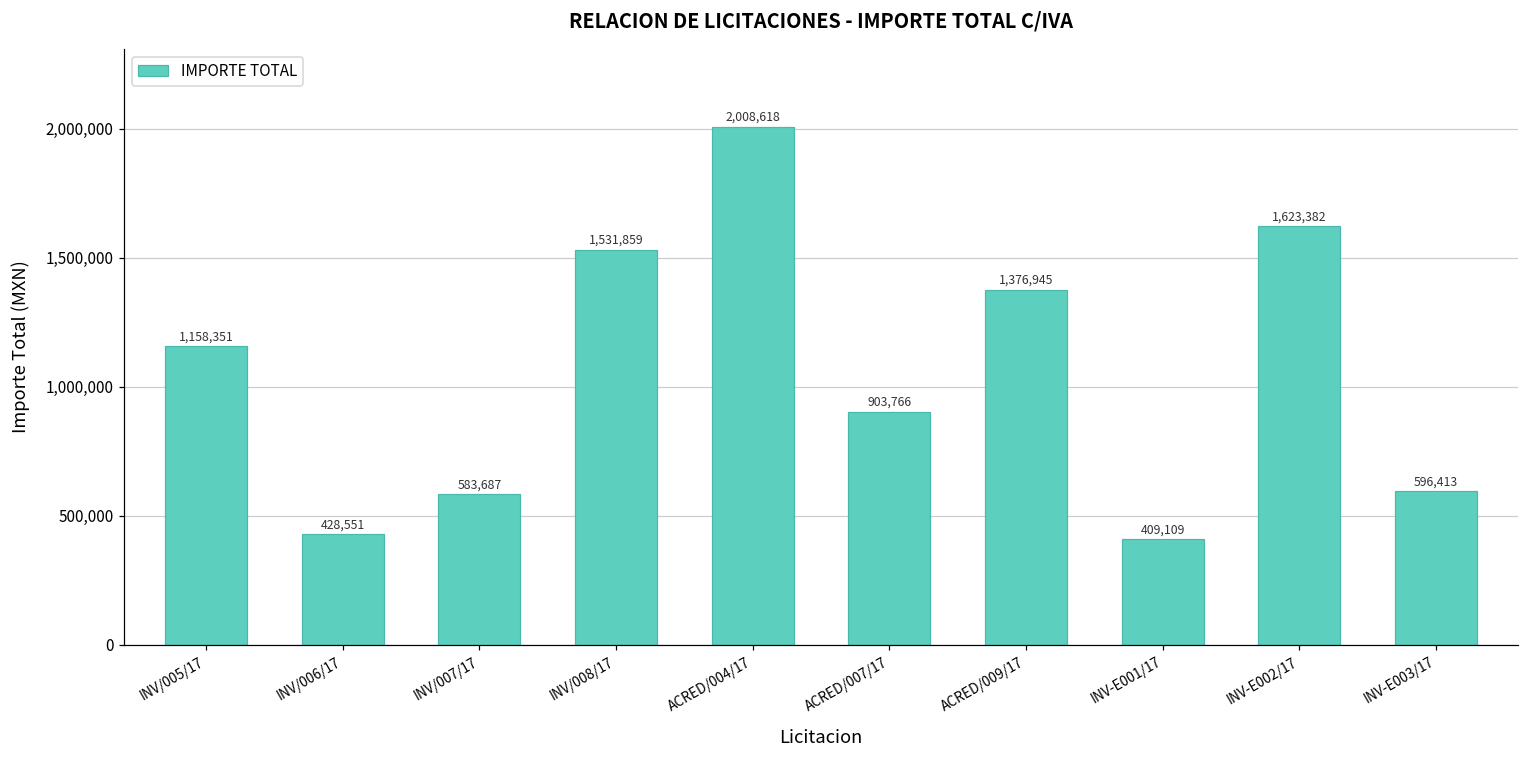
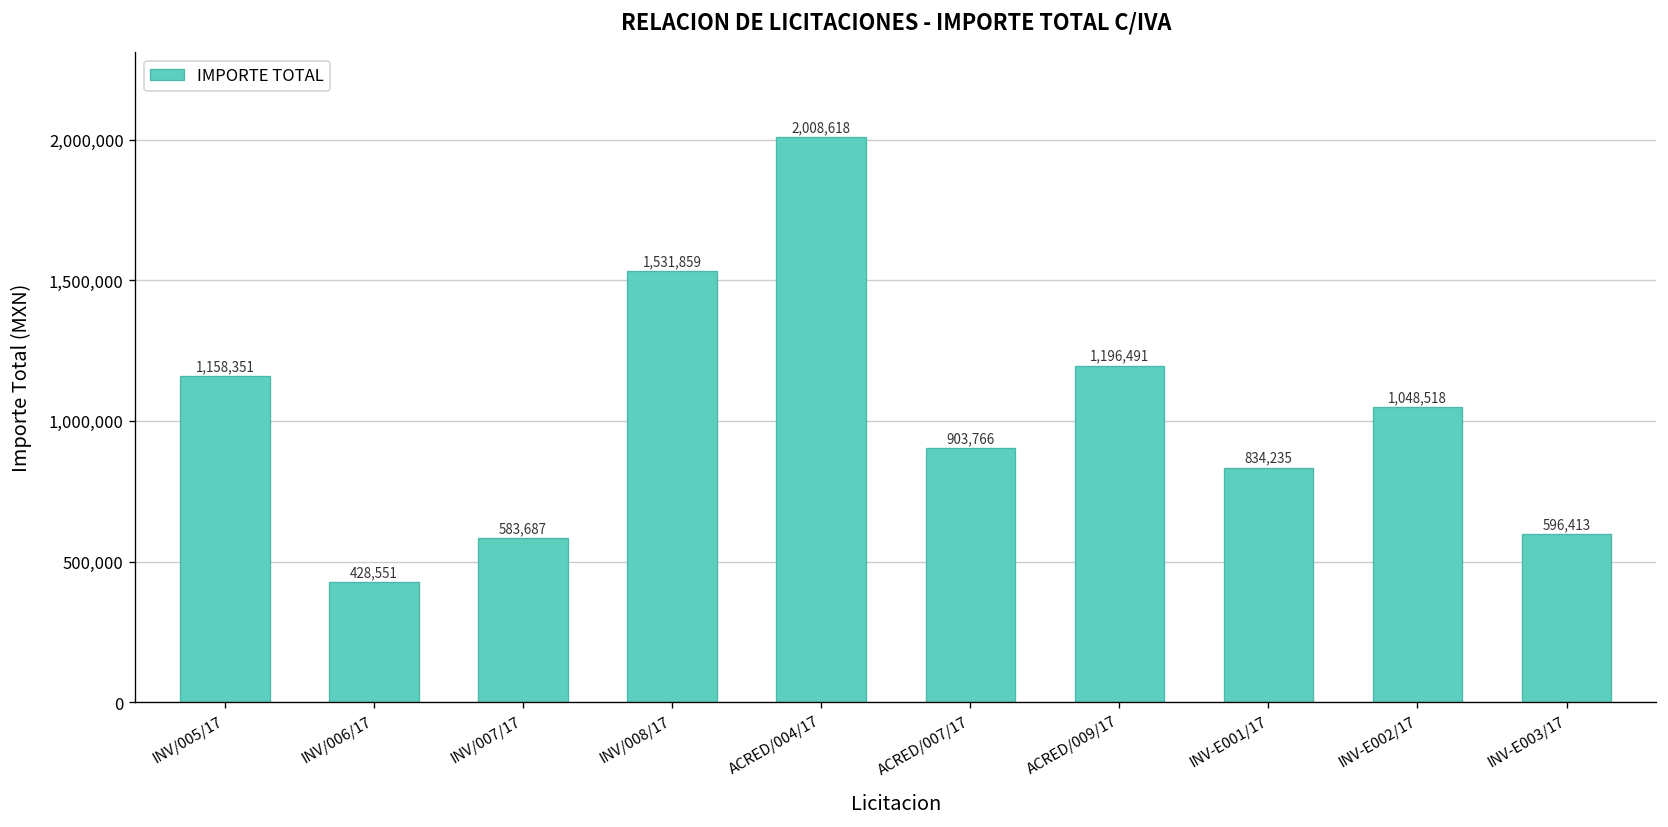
ACRED/009/17: 1,376,945 -> 1,196,491
INV-E001/17: 409,109 -> 834,235
INV-E002/17: 1,623,382 -> 1,048,518
